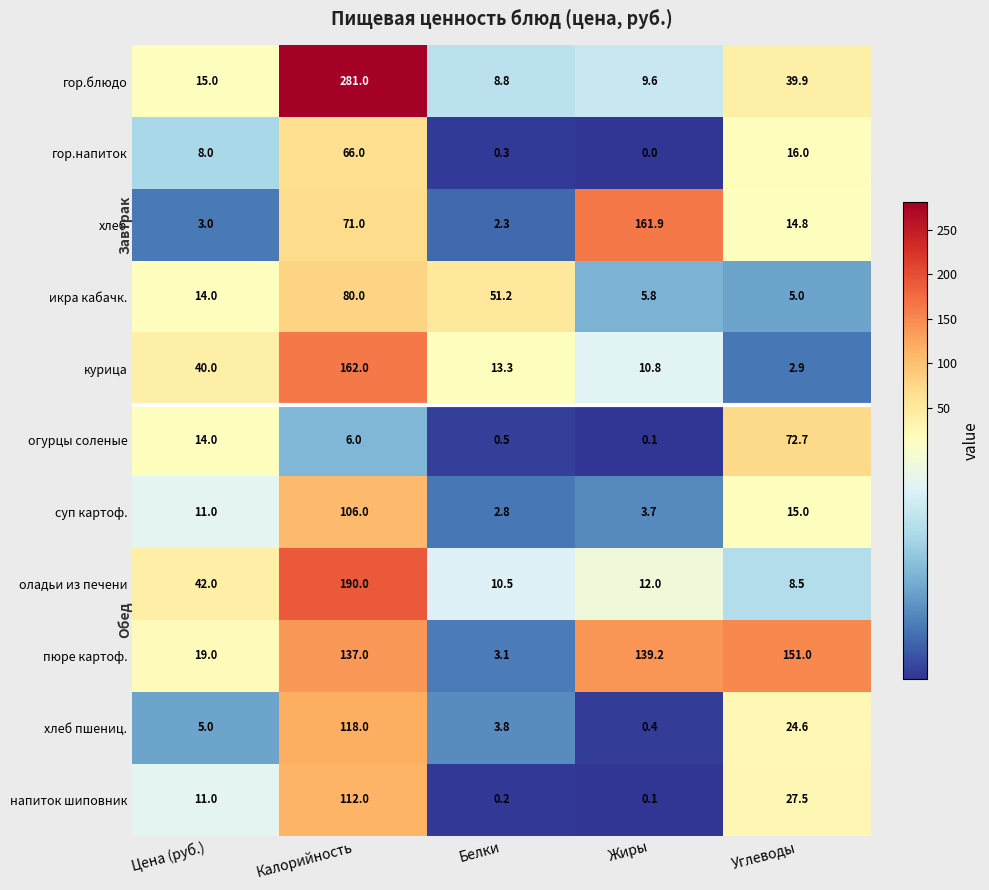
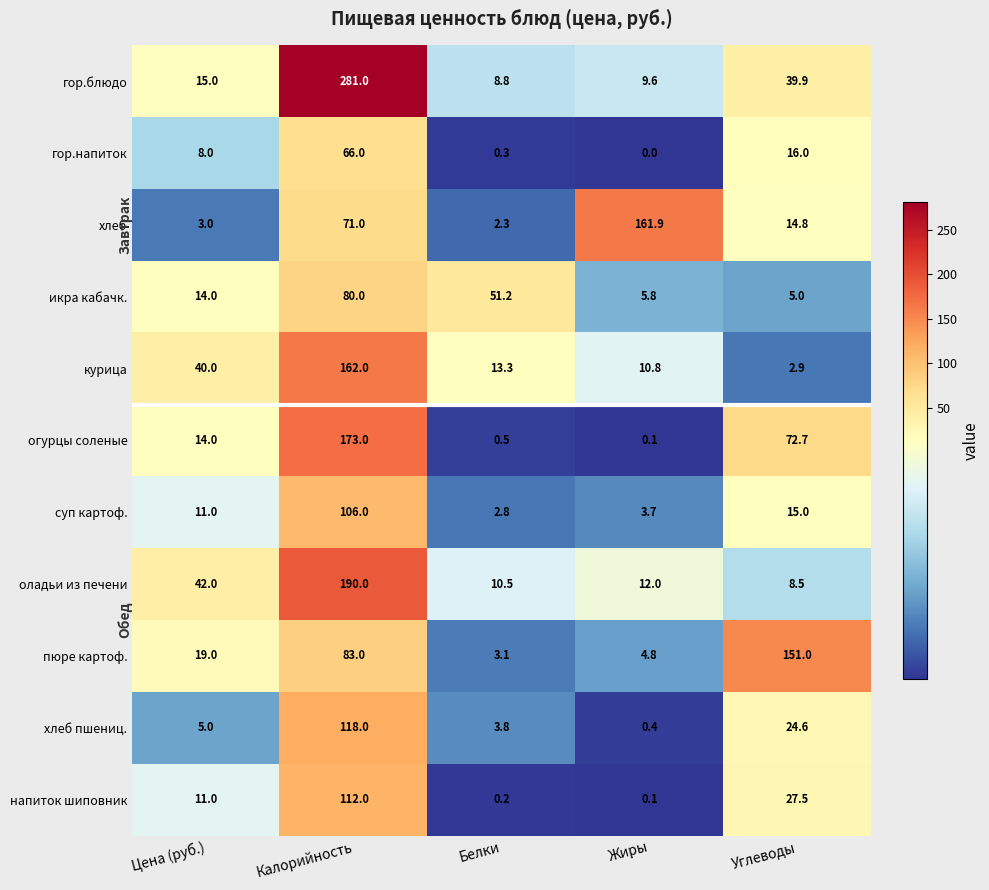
огурцы соленые, Калорийность: 6.0 -> 173.0
пюре картоф., Калорийность: 137.0 -> 83.0
пюре картоф., Жиры: 139.2 -> 4.8
